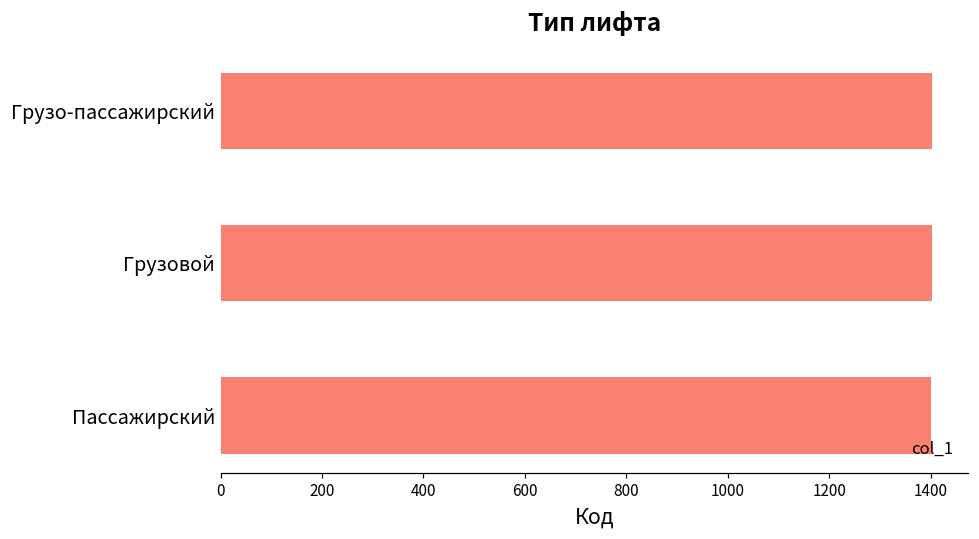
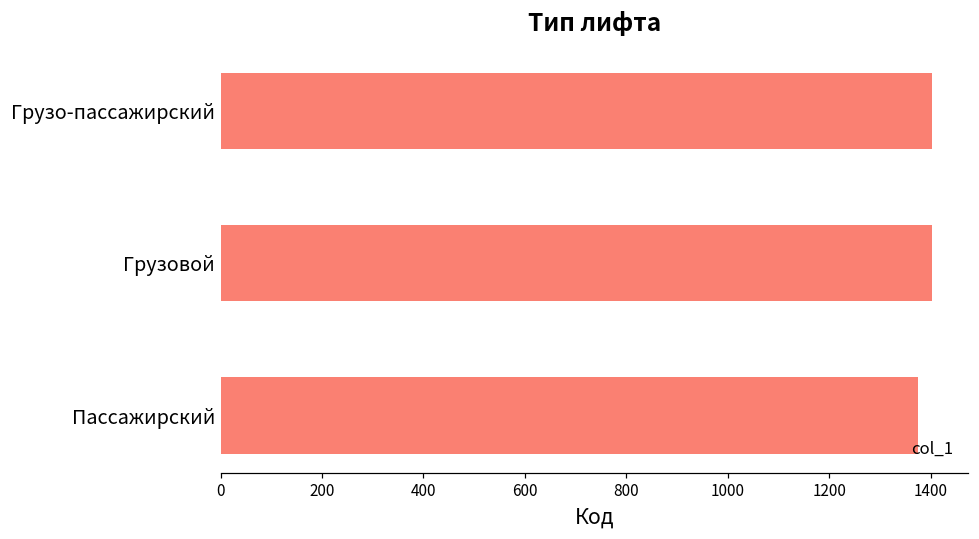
Пассажирский: 1400 -> 1380
